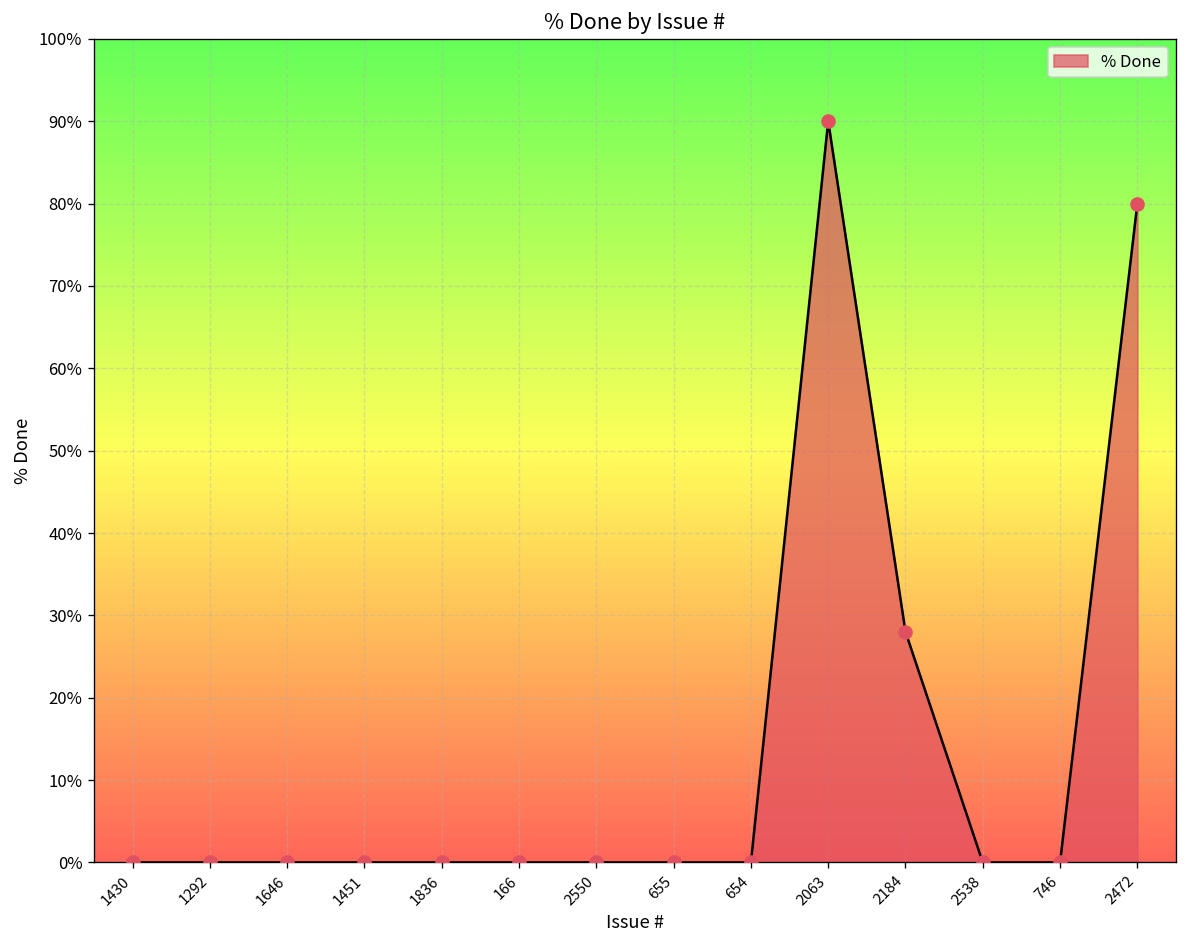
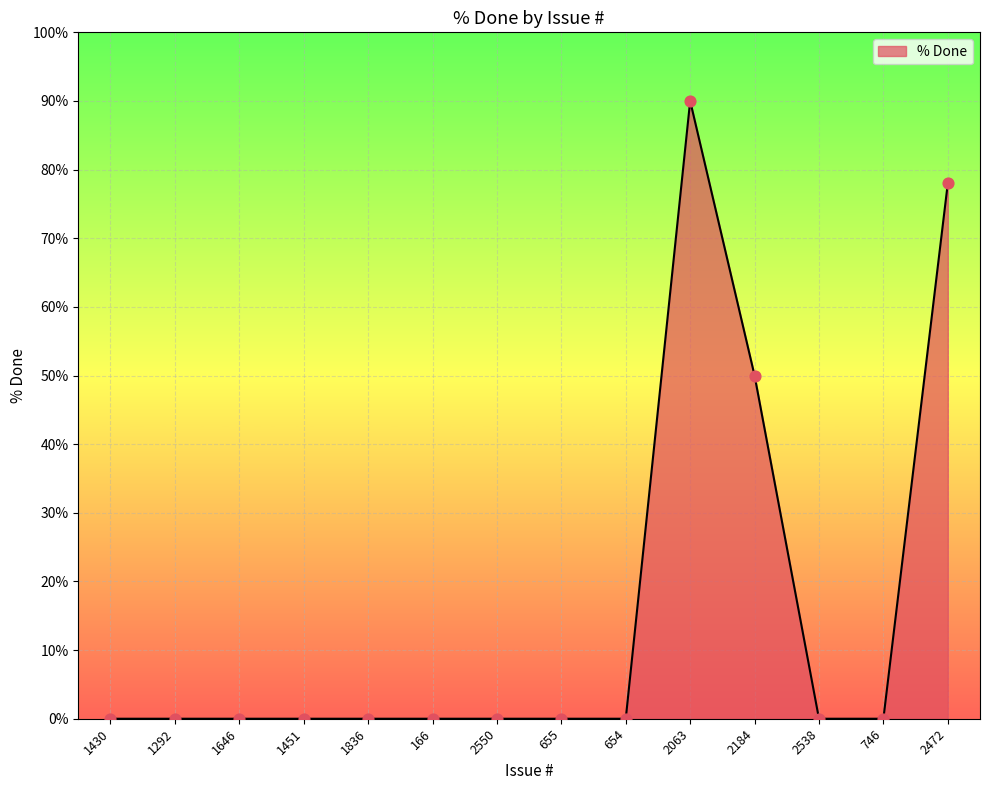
2184: 28% -> 50%
2472: 80% -> 78%
